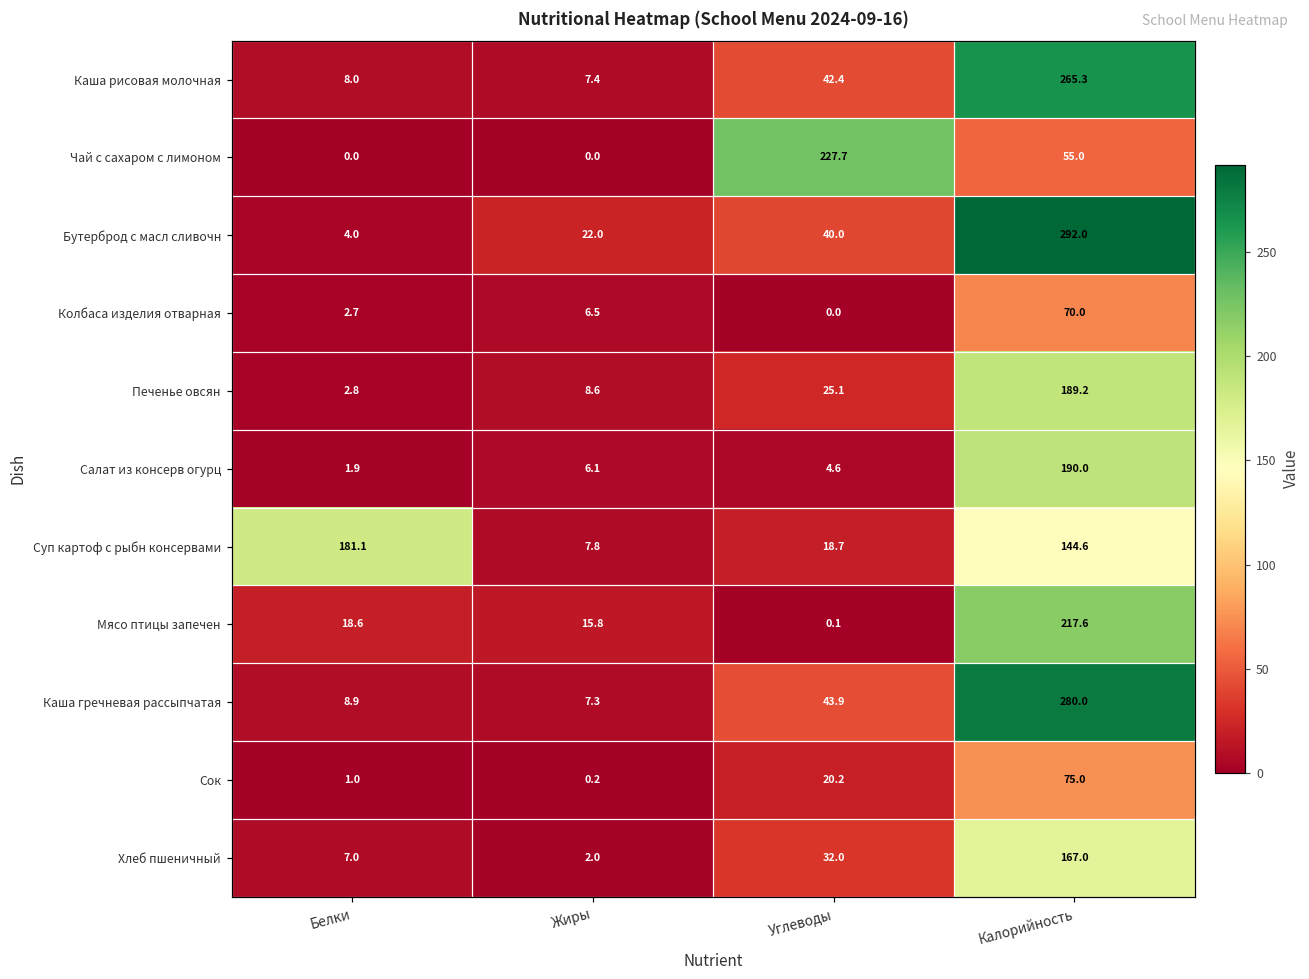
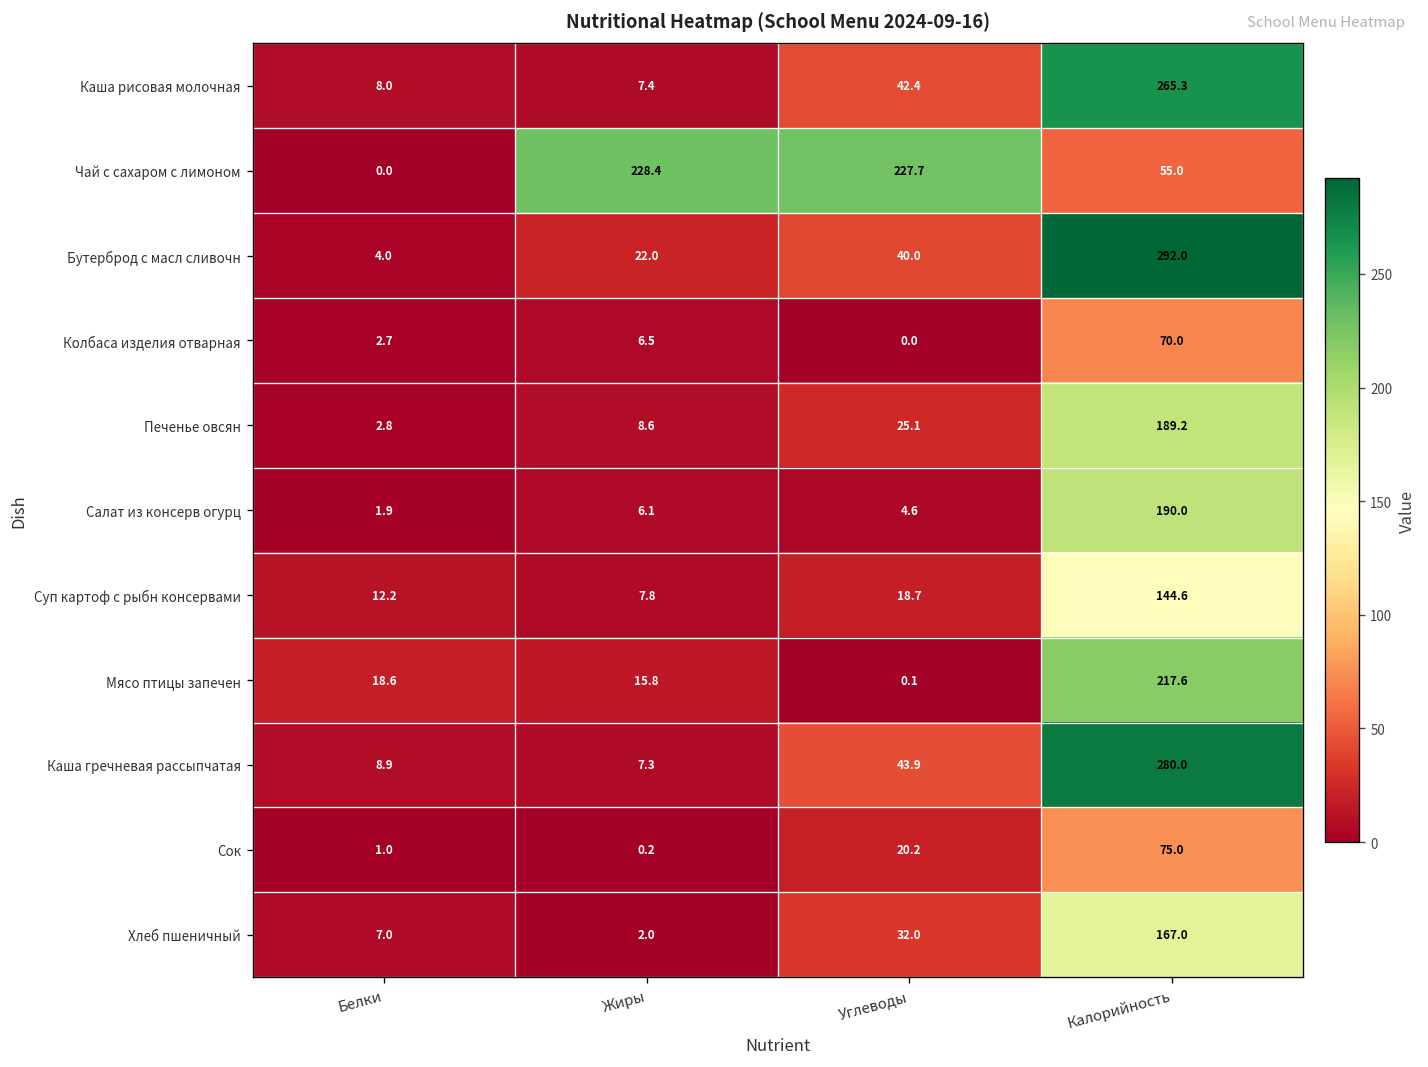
Чай с сахаром с лимоном, Жиры: 0.0 -> 228.4
Суп картоф с рыбн консервами, Белки: 181.1 -> 12.2
